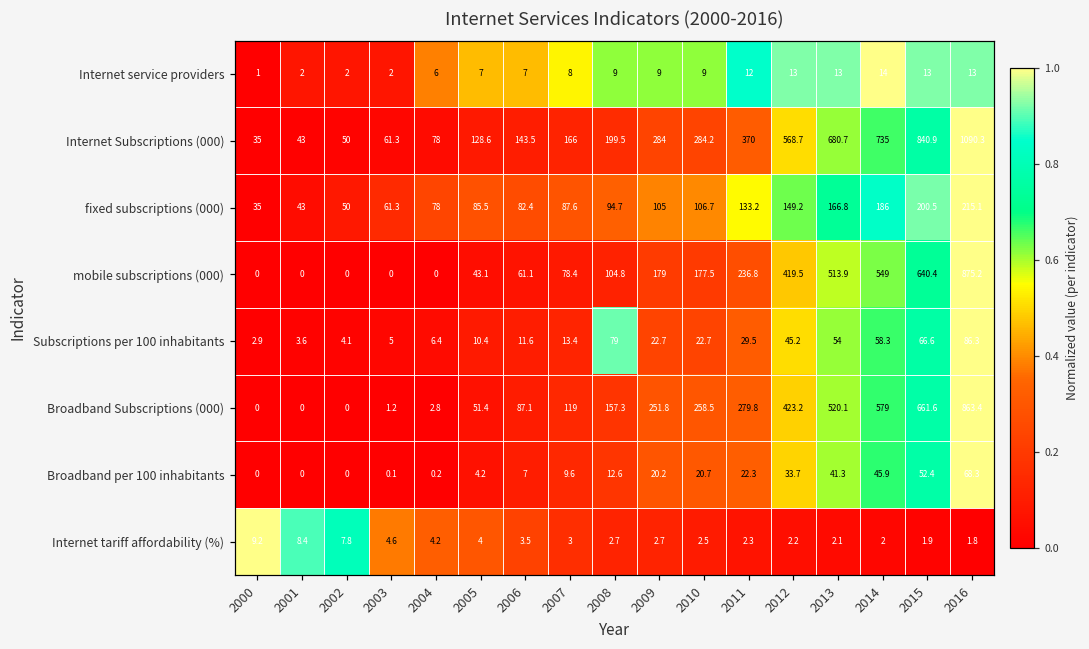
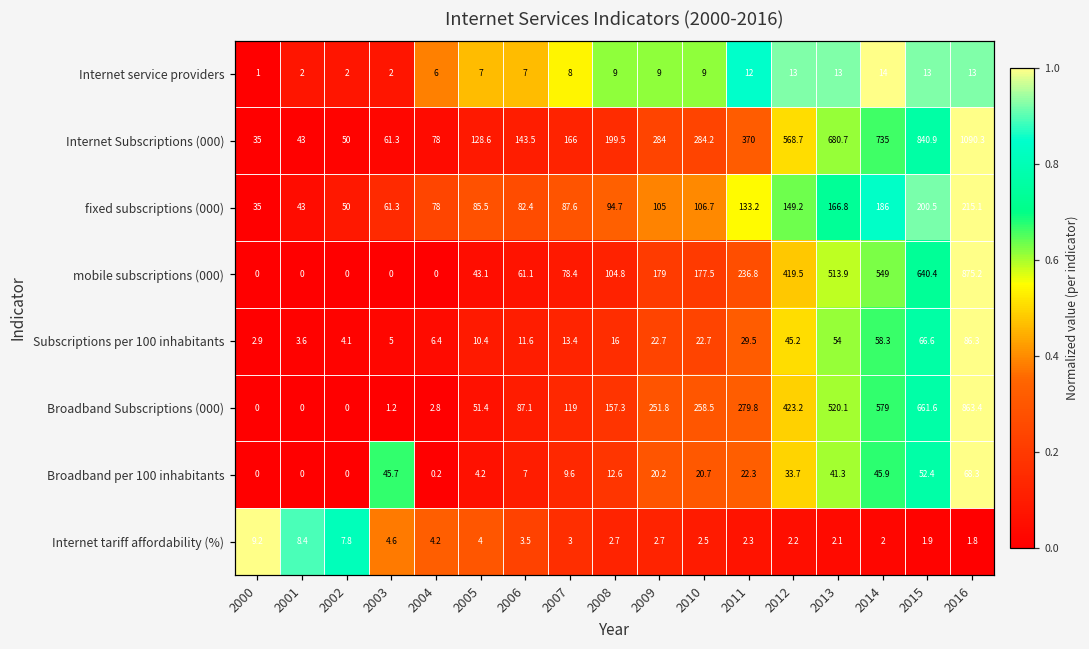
Subscriptions per 100 inhabitants, 2008: 79 -> 16
Broadband per 100 inhabitants, 2003: 0.1 -> 45.7
